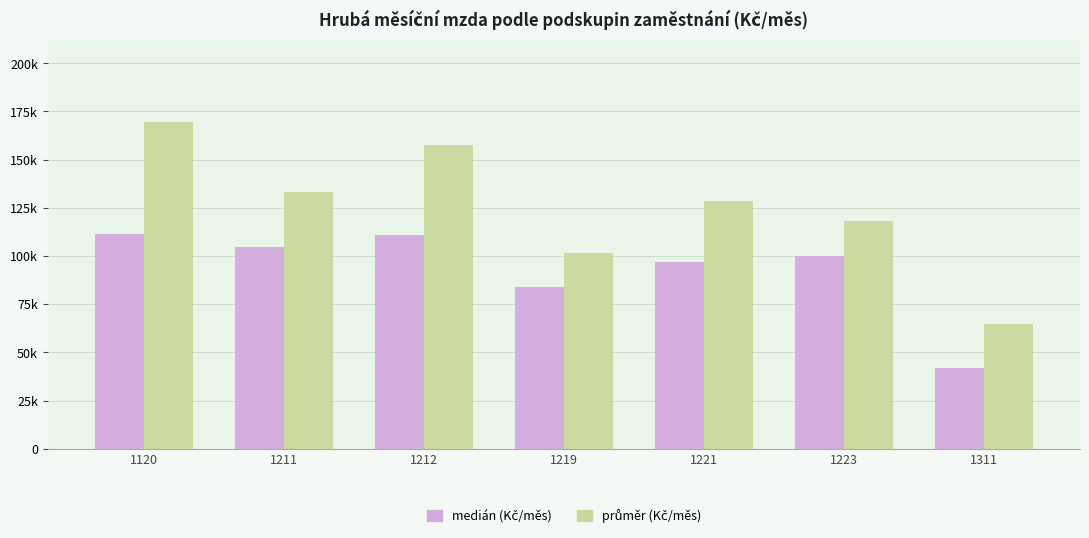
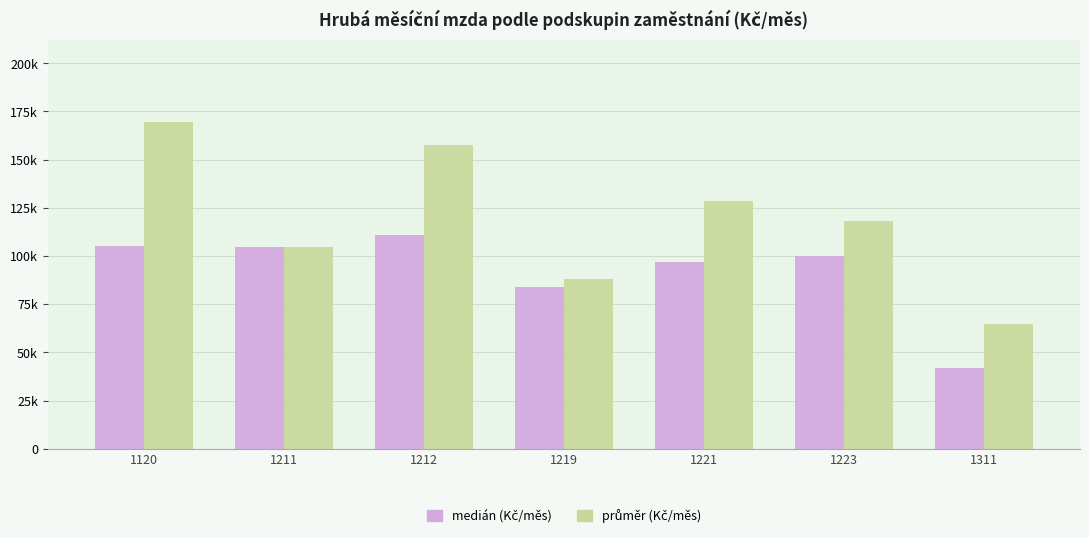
medián (Kč/měs), 1120: 111000 -> 105000
průměr (Kč/měs), 1211: 133000 -> 105000
průměr (Kč/měs), 1219: 102000 -> 88000
